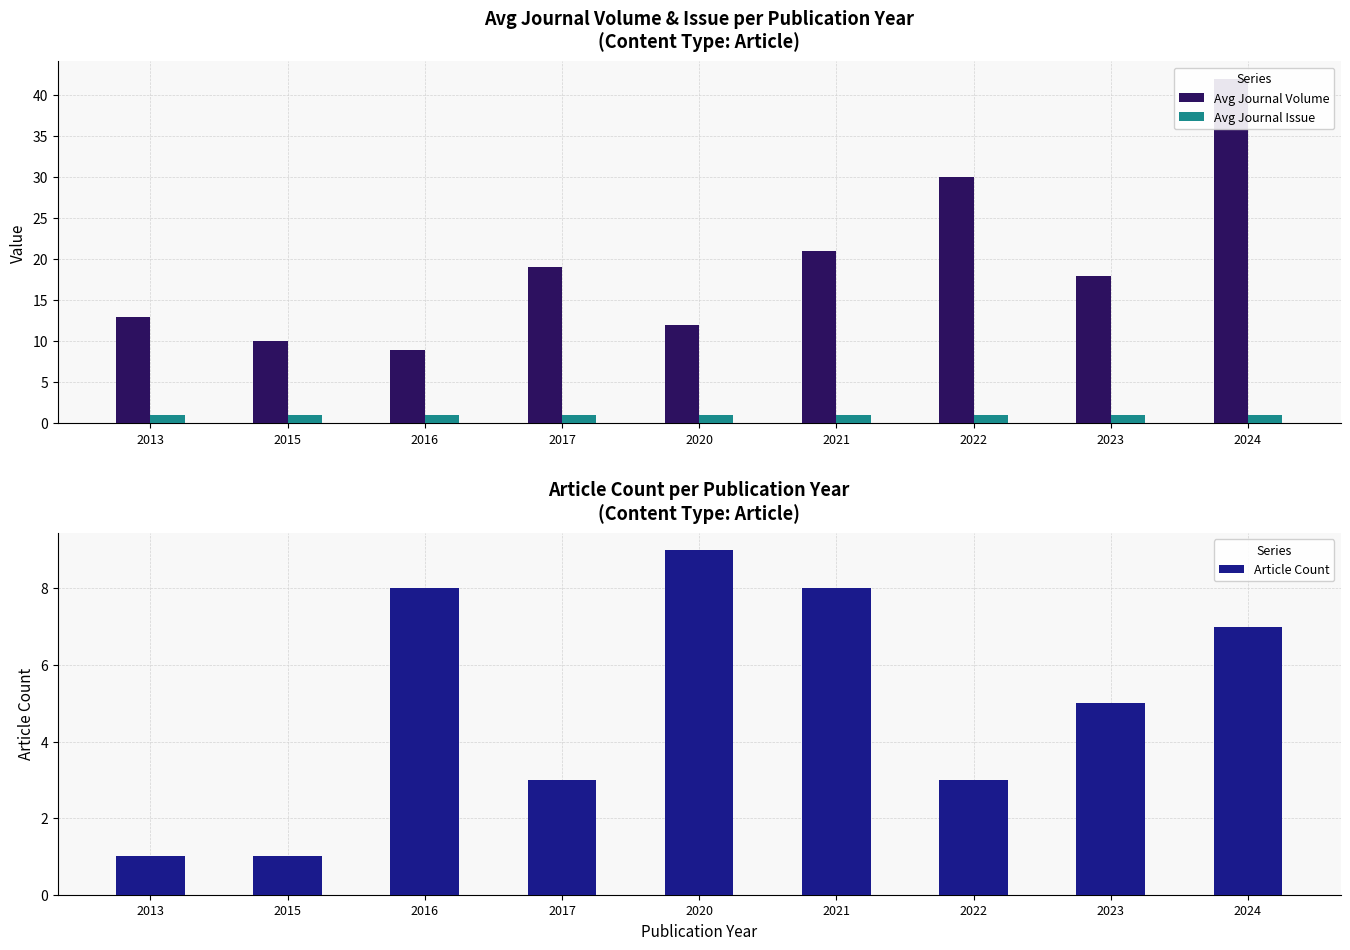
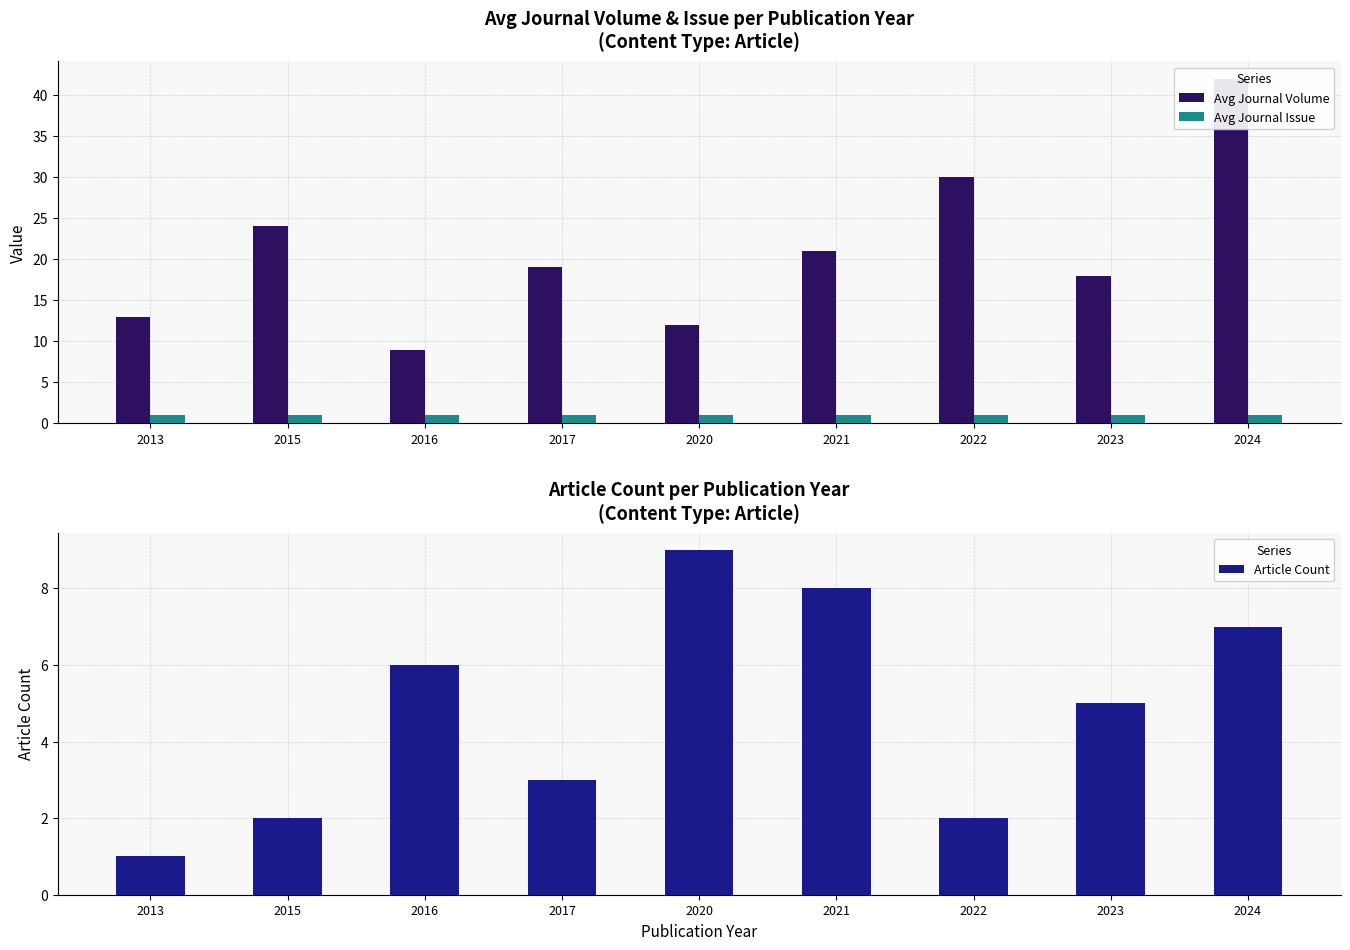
Avg Journal Volume & Issue per Publication Year (Content Type: Article), Avg Journal Volume, 2015: 10 -> 24
Article Count per Publication Year (Content Type: Article), 2015: 1 -> 2
Article Count per Publication Year (Content Type: Article), 2016: 8 -> 6
Article Count per Publication Year (Content Type: Article), 2022: 3 -> 2
